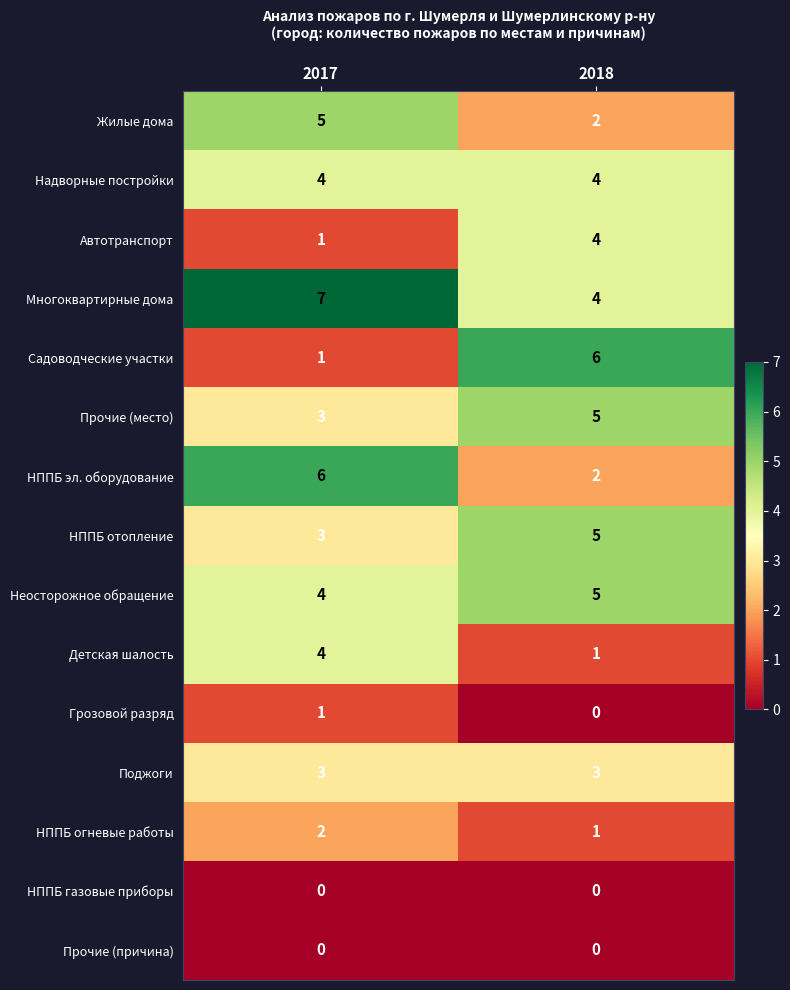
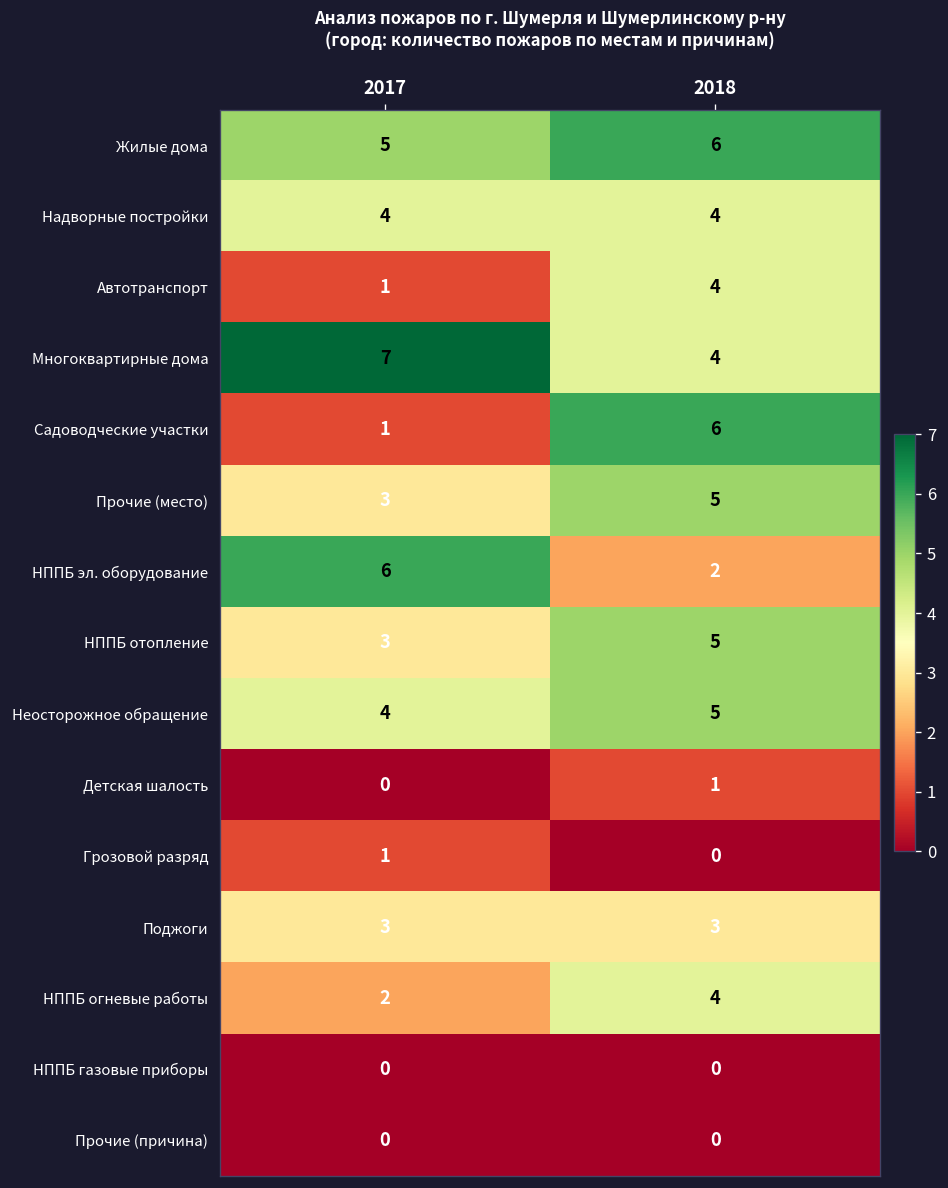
Жилые дома, 2018: 2 -> 6
Детская шалость, 2017: 4 -> 0
НППБ огневые работы, 2018: 1 -> 4
